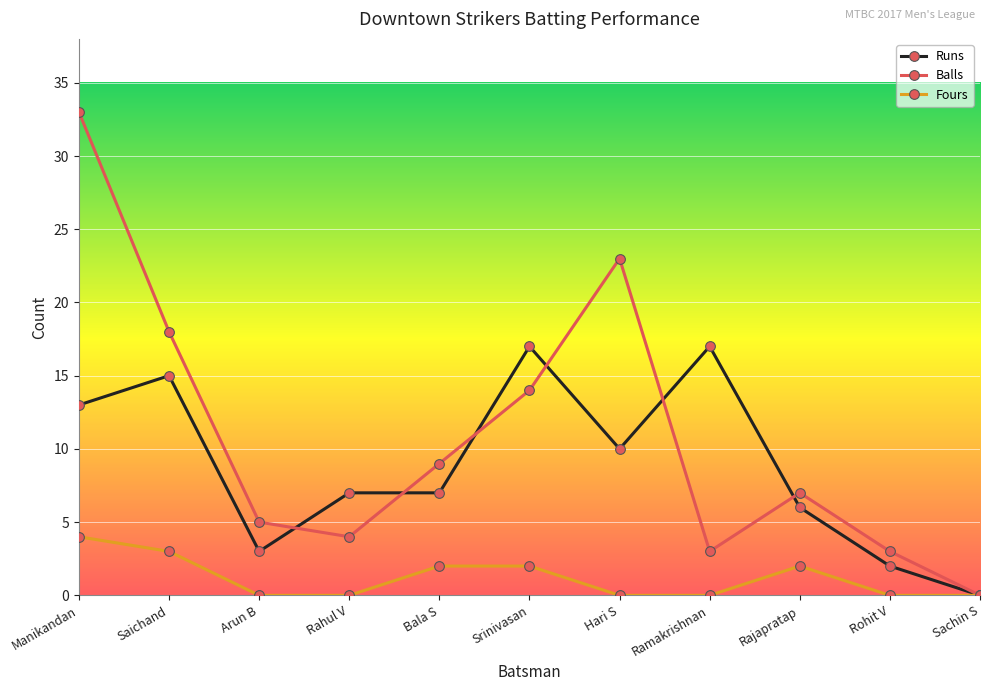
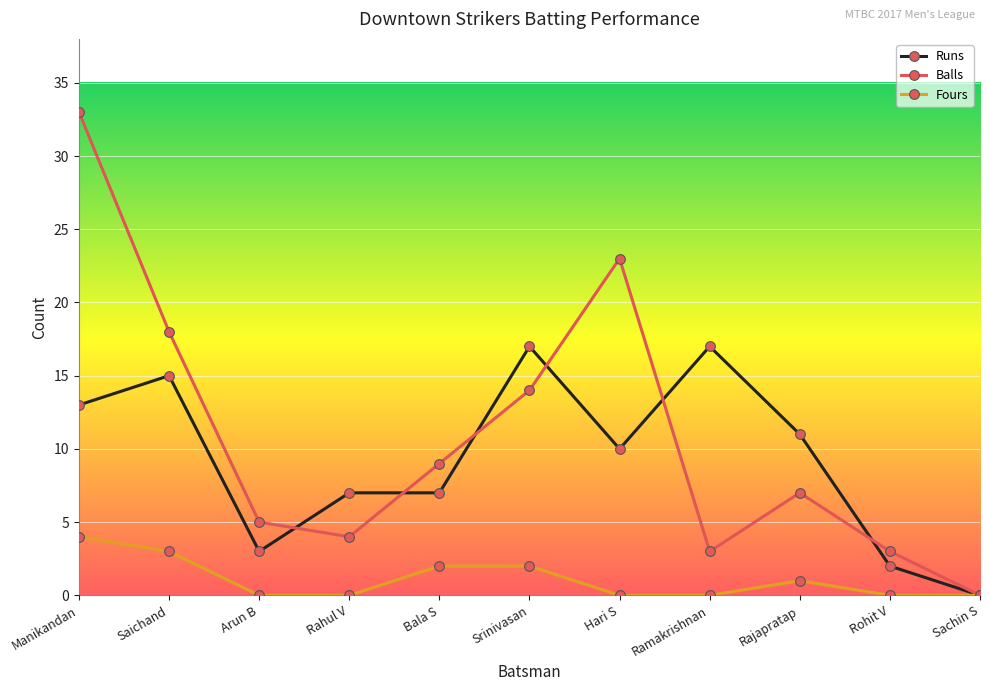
Runs, Rajapratap: 6 -> 11
Fours, Rajapratap: 2 -> 1
